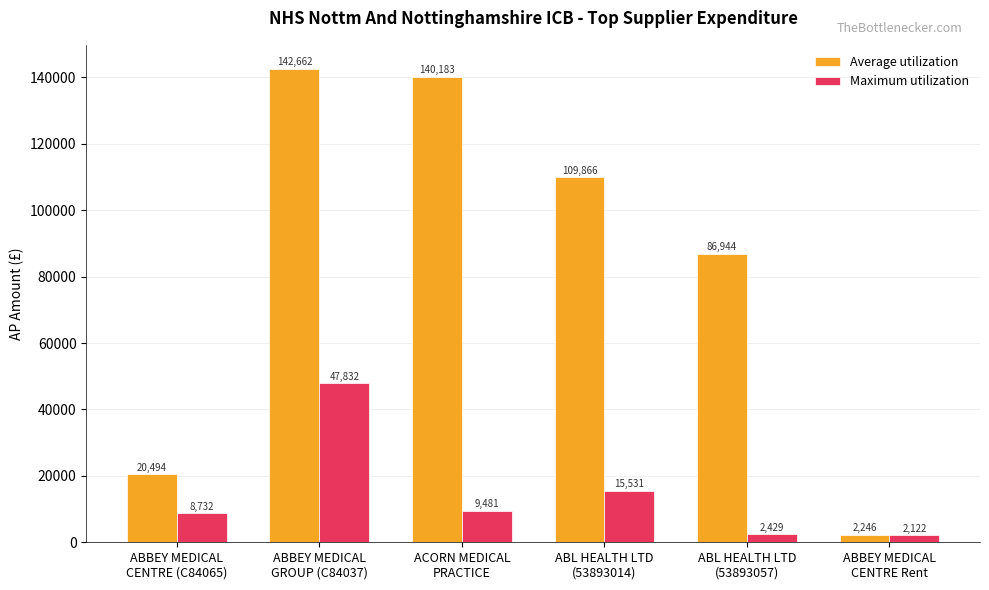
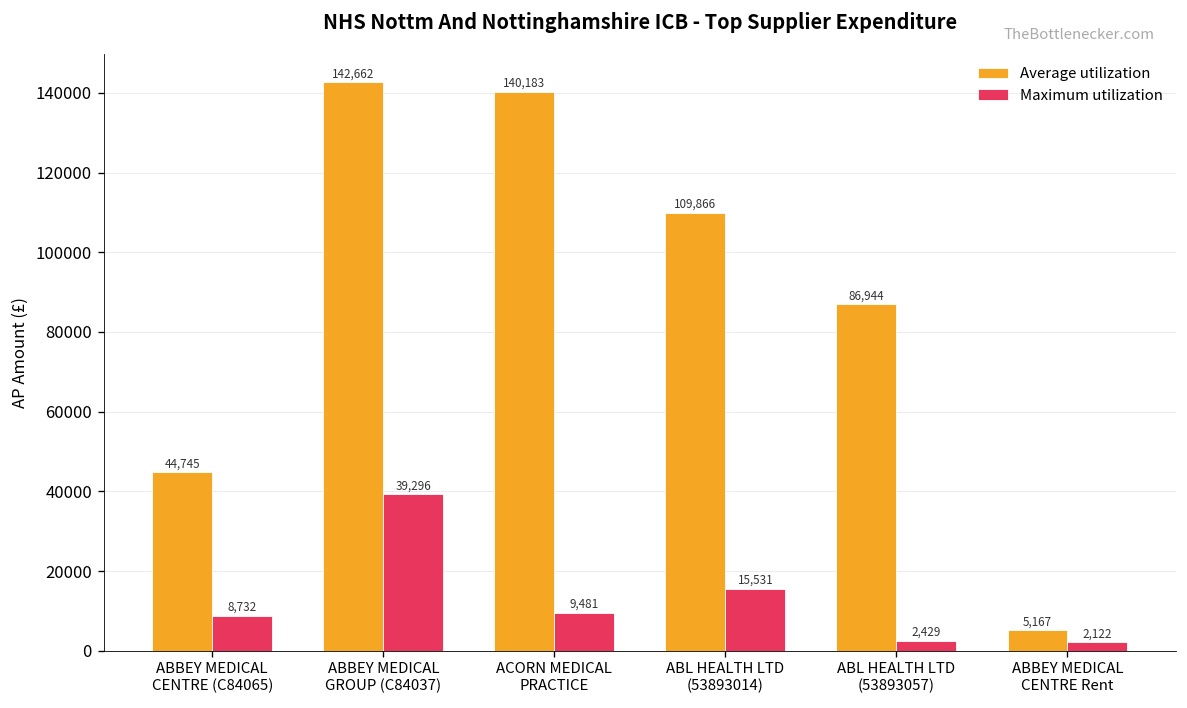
Average utilization, ABBEY MEDICAL CENTRE (C84065): 20,494 -> 44,745
Maximum utilization, ABBEY MEDICAL GROUP (C84037): 47,832 -> 39,296
Average utilization, ABBEY MEDICAL CENTRE Rent: 2,246 -> 5,167
